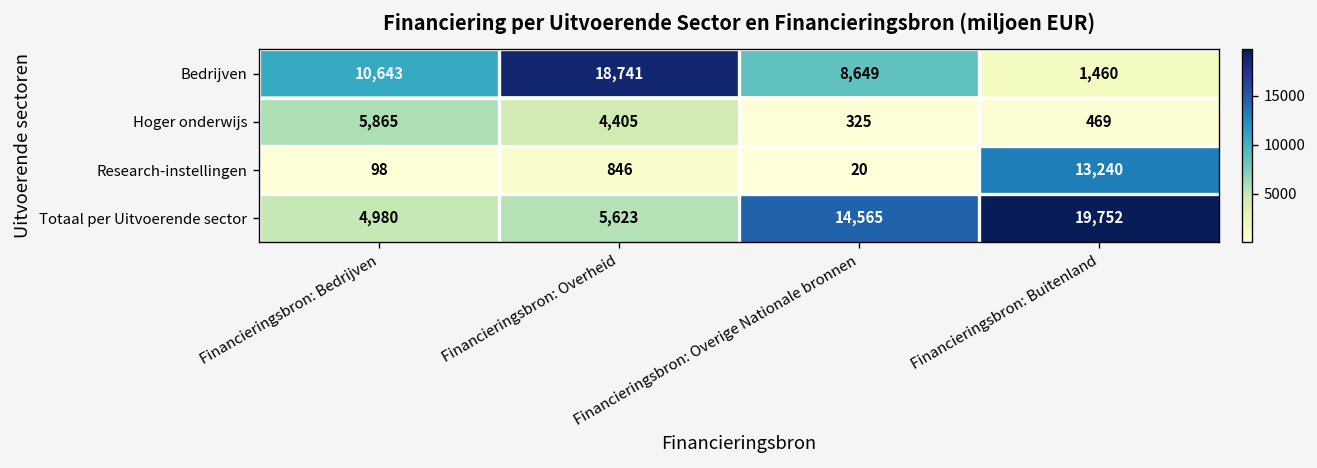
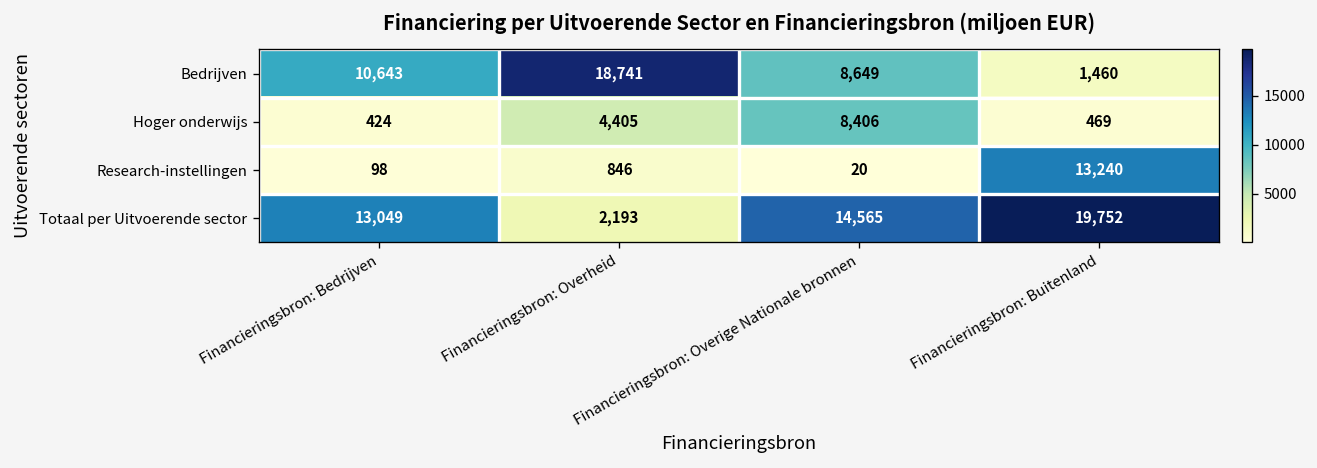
Hoger onderwijs, Financieringsbron: Bedrijven: 5,865 -> 424
Hoger onderwijs, Financieringsbron: Overige Nationale bronnen: 325 -> 8,406
Totaal per Uitvoerende sector, Financieringsbron: Bedrijven: 4,980 -> 13,049
Totaal per Uitvoerende sector, Financieringsbron: Overheid: 5,623 -> 2,193
